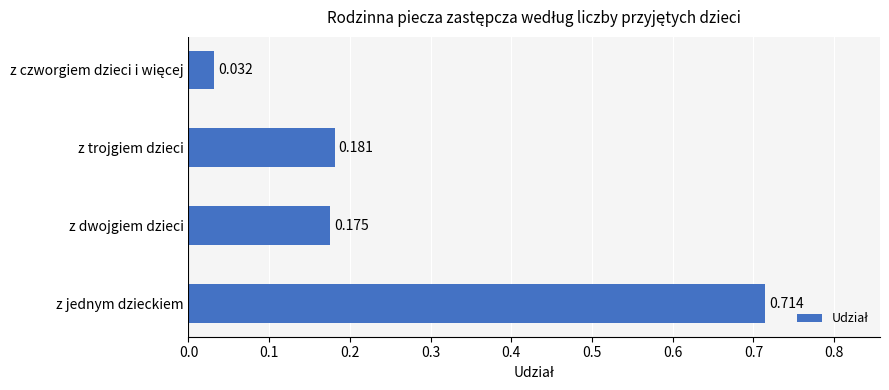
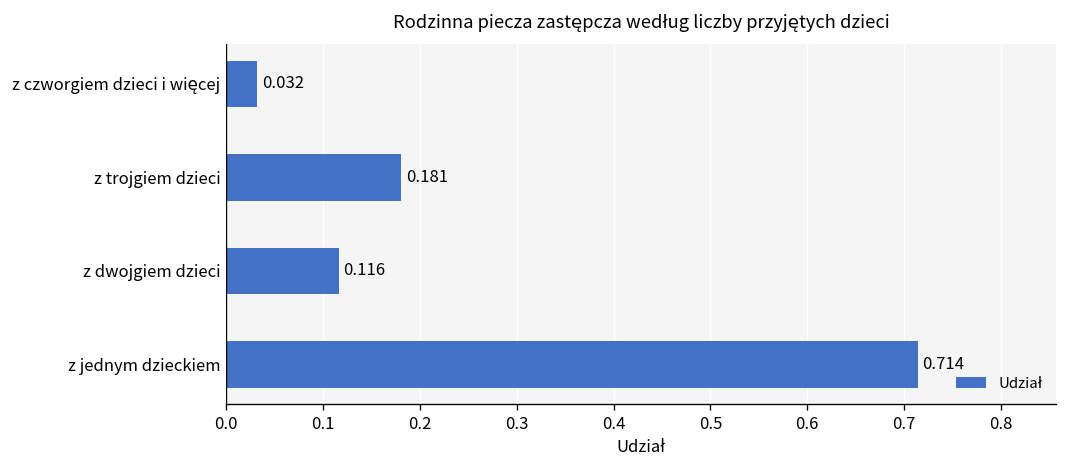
z dwojgiem dzieci: 0.175 -> 0.116
